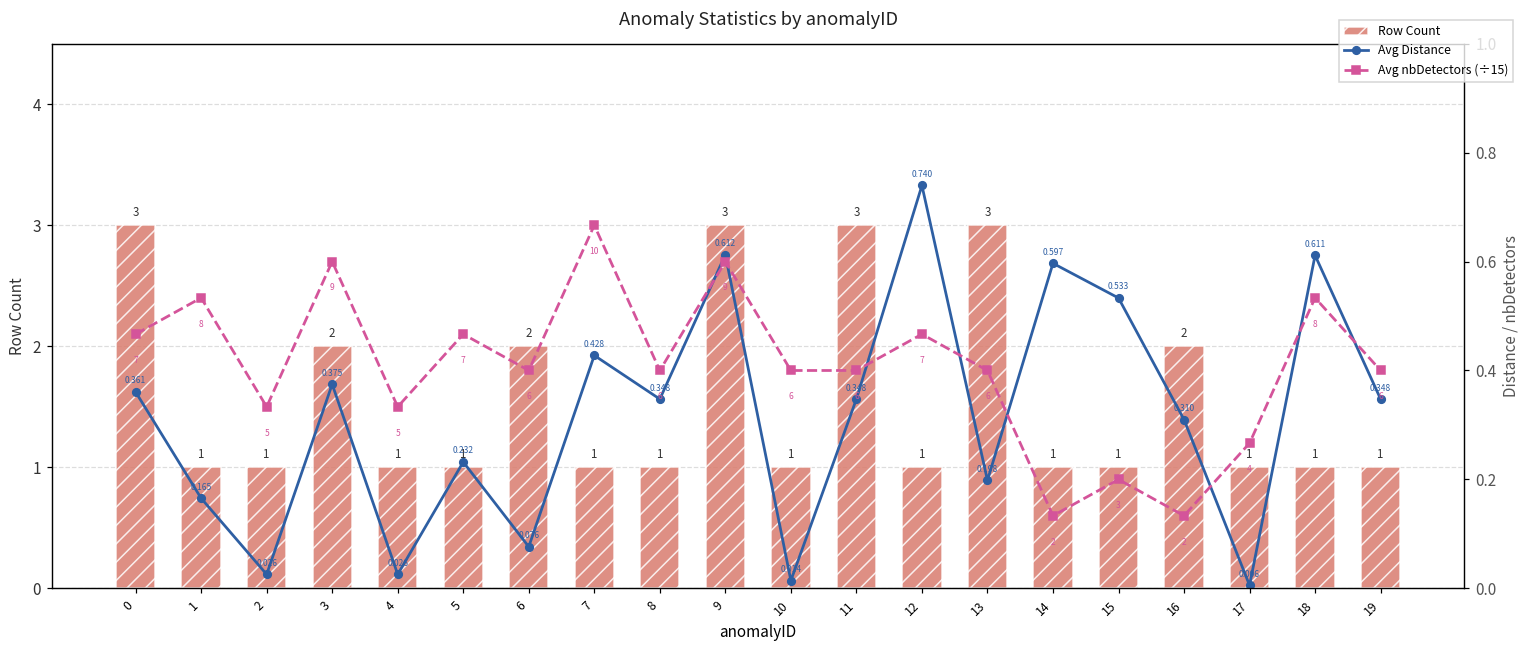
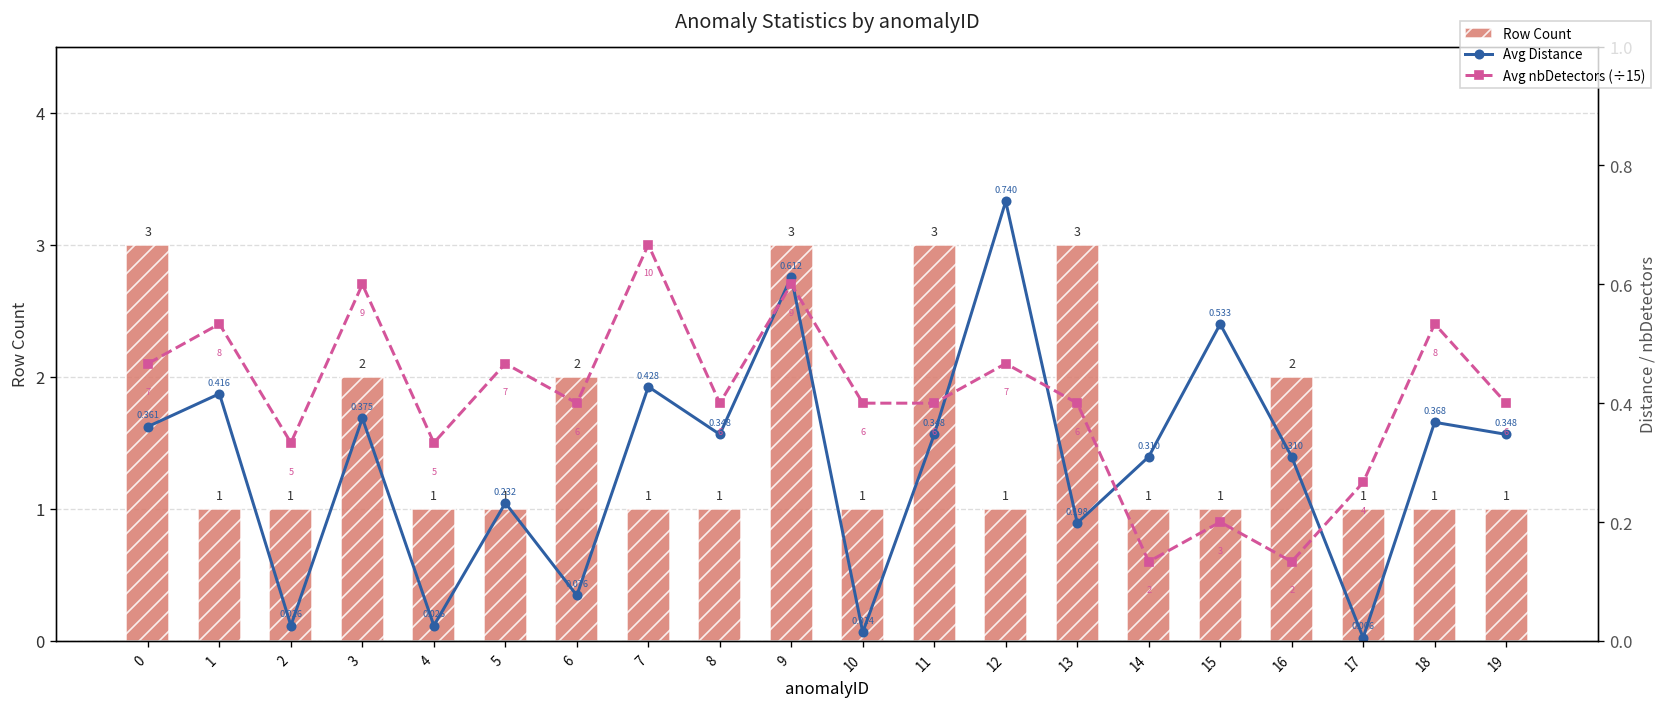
Avg Distance, 1: 0.165 -> 0.416
Avg Distance, 14: 0.597 -> 0.310
Avg Distance, 18: 0.611 -> 0.368
